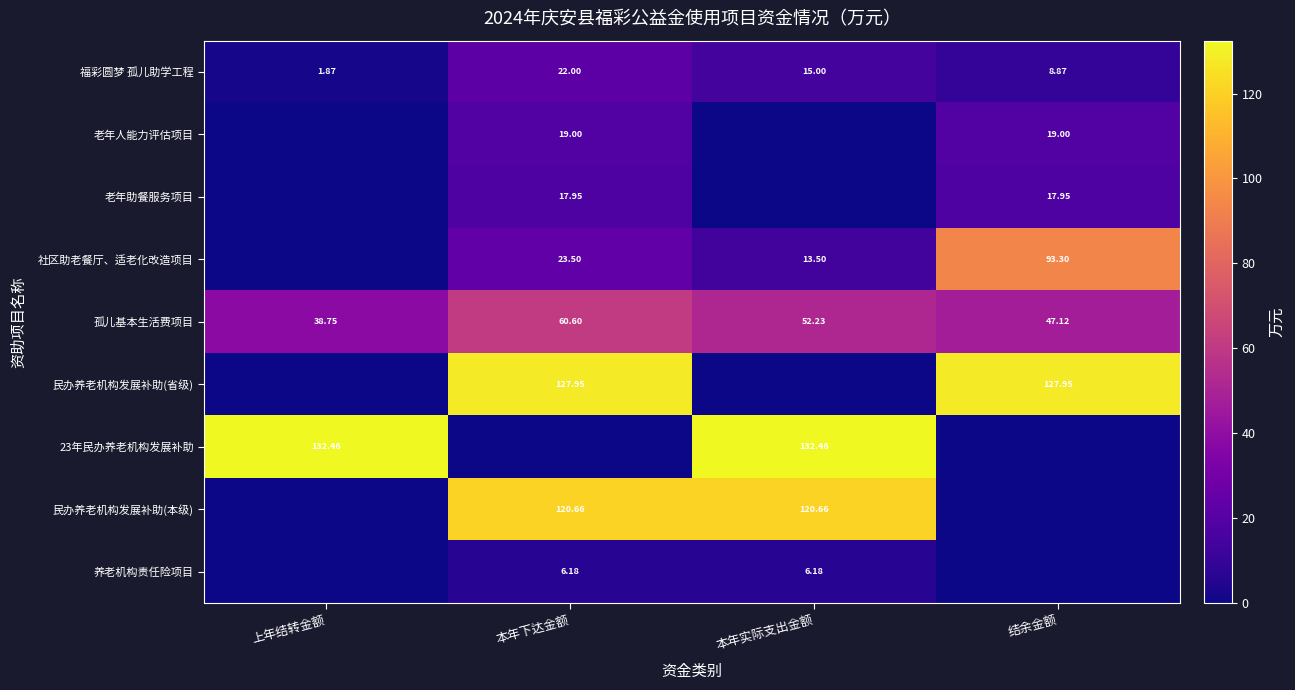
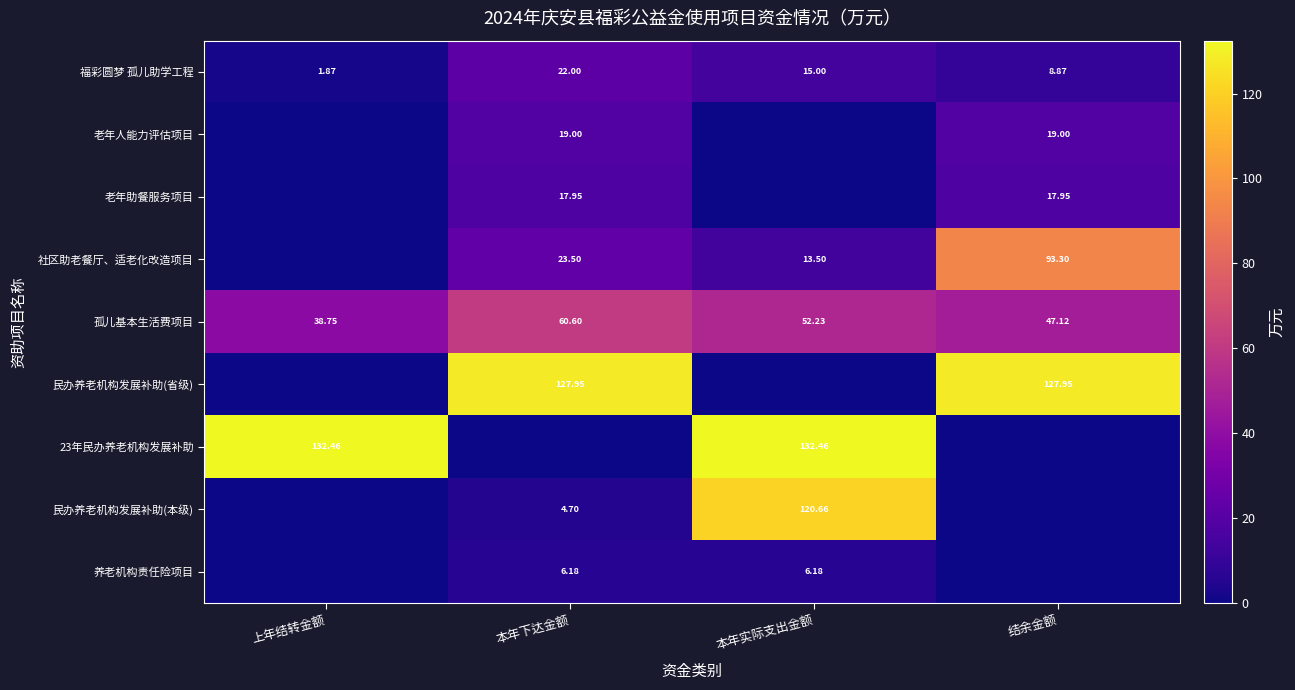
民办养老机构发展补助(本级), 本年下达金额: 120.66 -> 4.70
